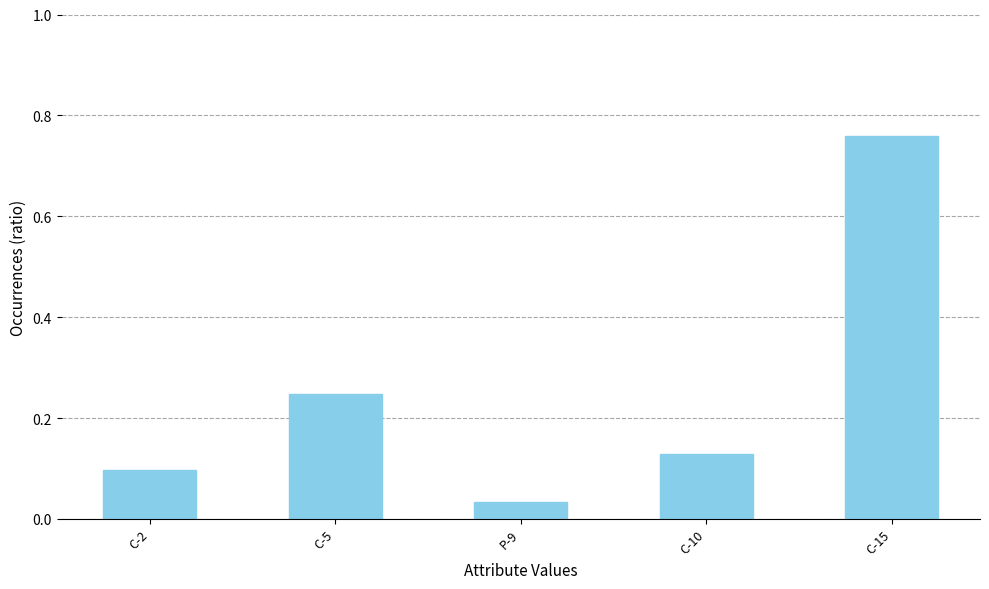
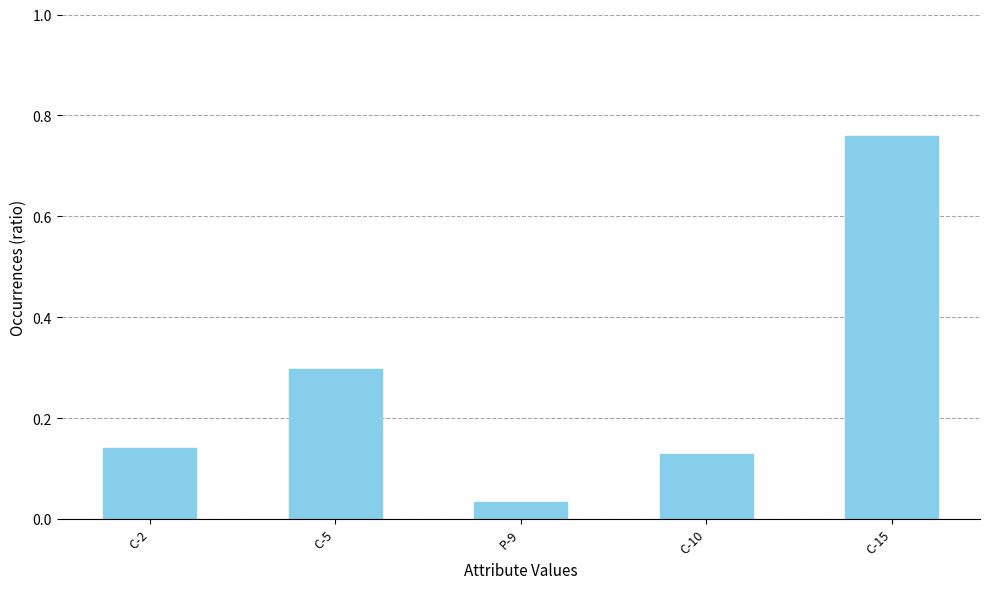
C-2: 0.10 -> 0.14
C-5: 0.25 -> 0.30
